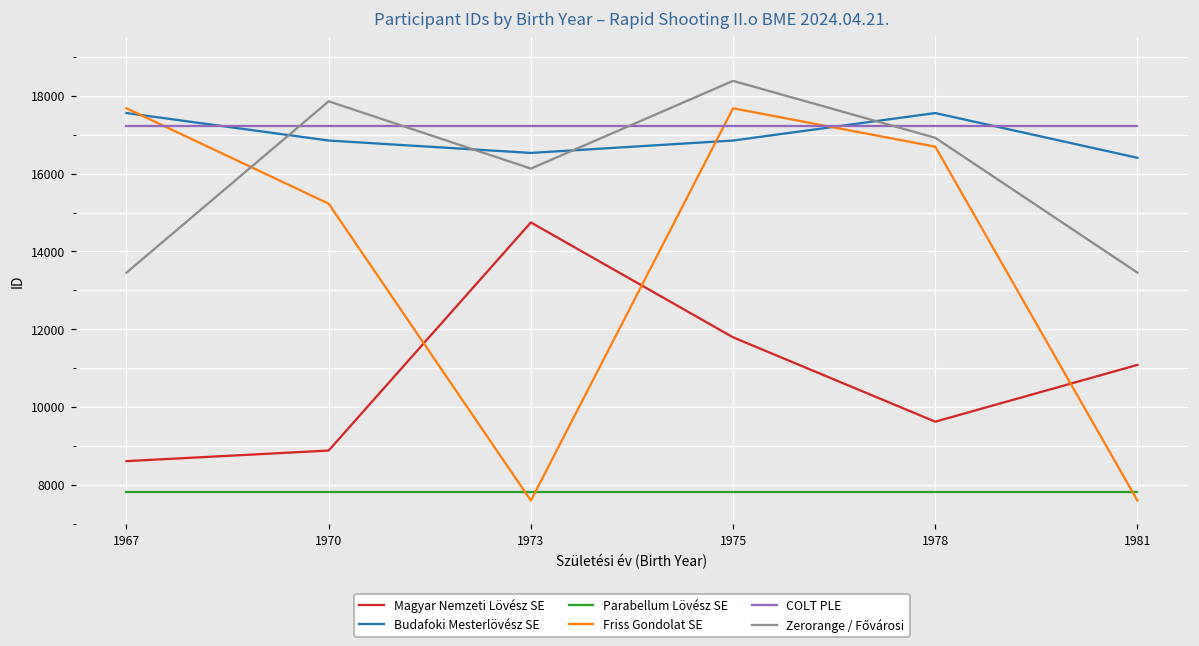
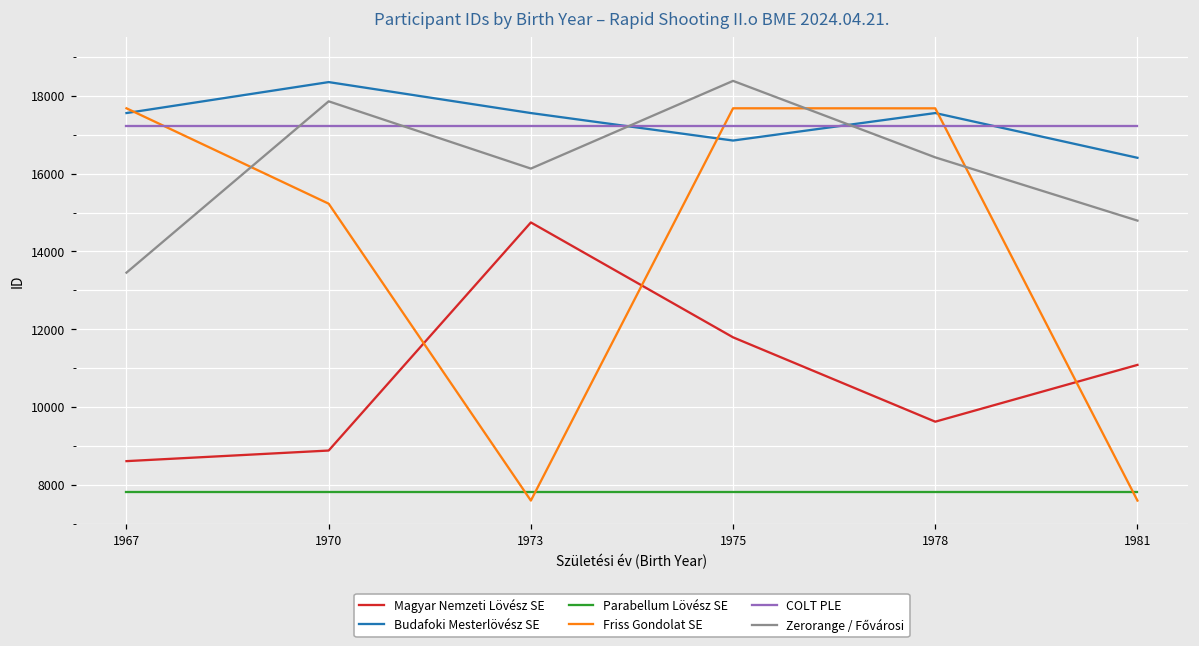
Budafoki Mesterlövész SE, 1970: 16800 -> 18400
Budafoki Mesterlövész SE, 1973: 16500 -> 17600
Friss Gondolat SE, 1978: 16700 -> 17700
Zerorange / Fővárosi, 1978: 16900 -> 16400
Zerorange / Fővárosi, 1981: 13500 -> 14800
